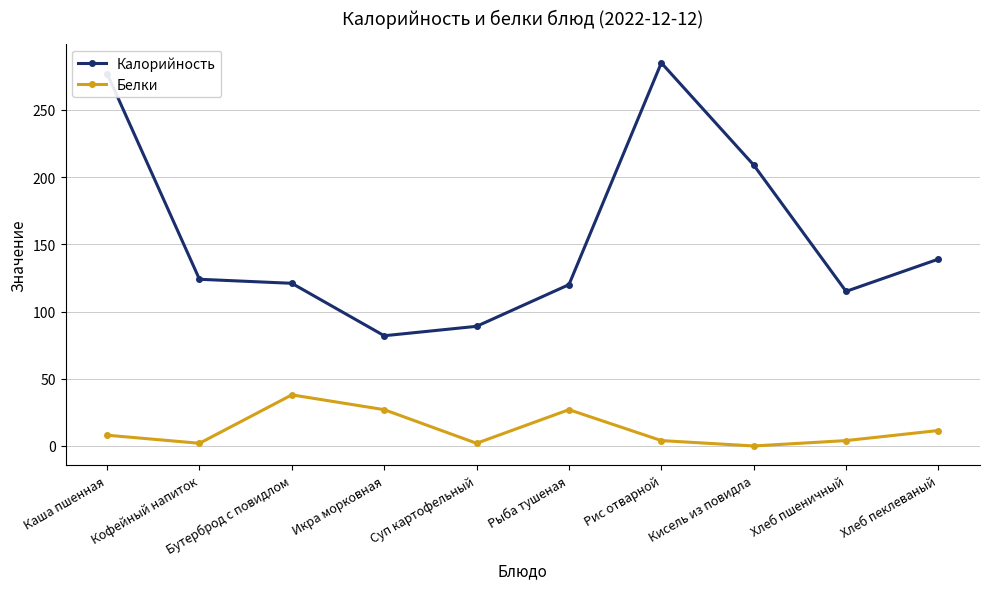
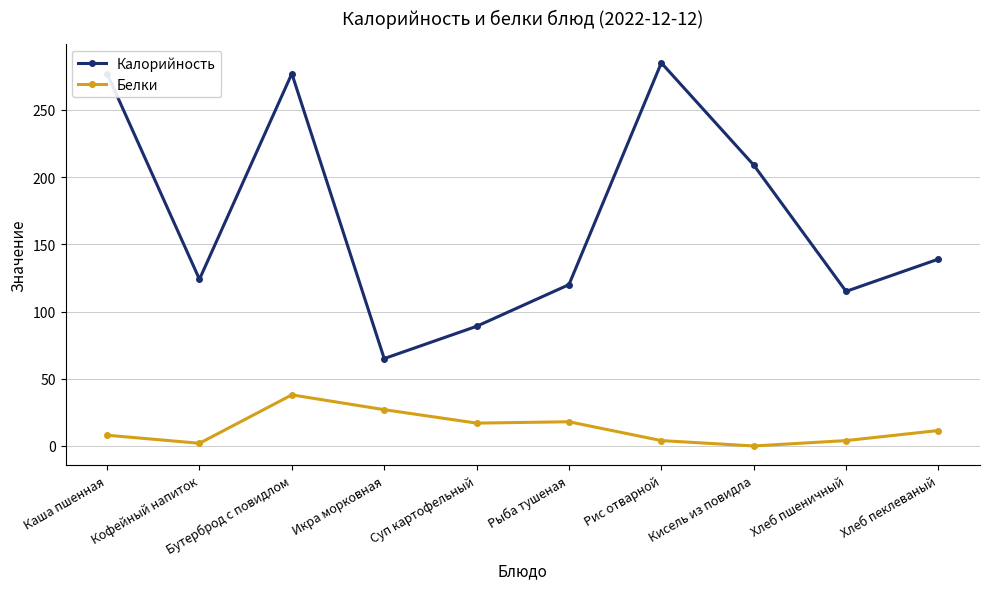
Калорийность, Бутерброд с повидлом: 121 -> 277
Калорийность, Икра морковная: 82 -> 65
Белки, Суп картофельный: 2 -> 17
Белки, Рыба тушеная: 27 -> 18
